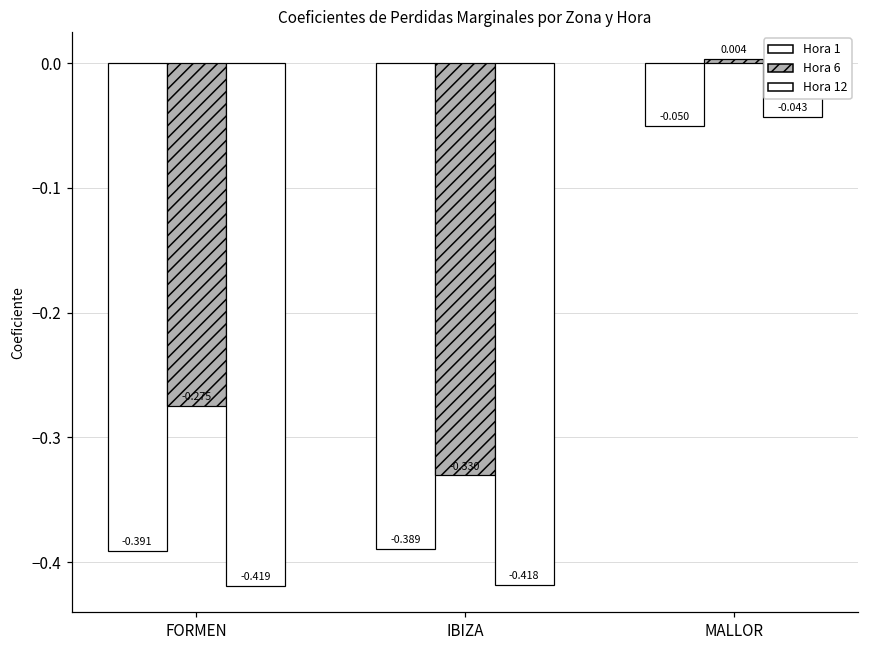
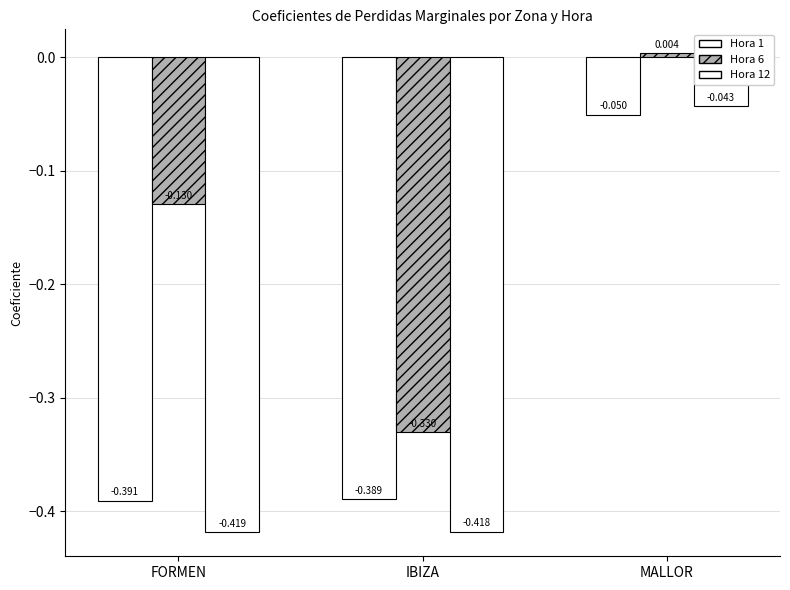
Hora 6, FORMEN: -0.275 -> -0.130
